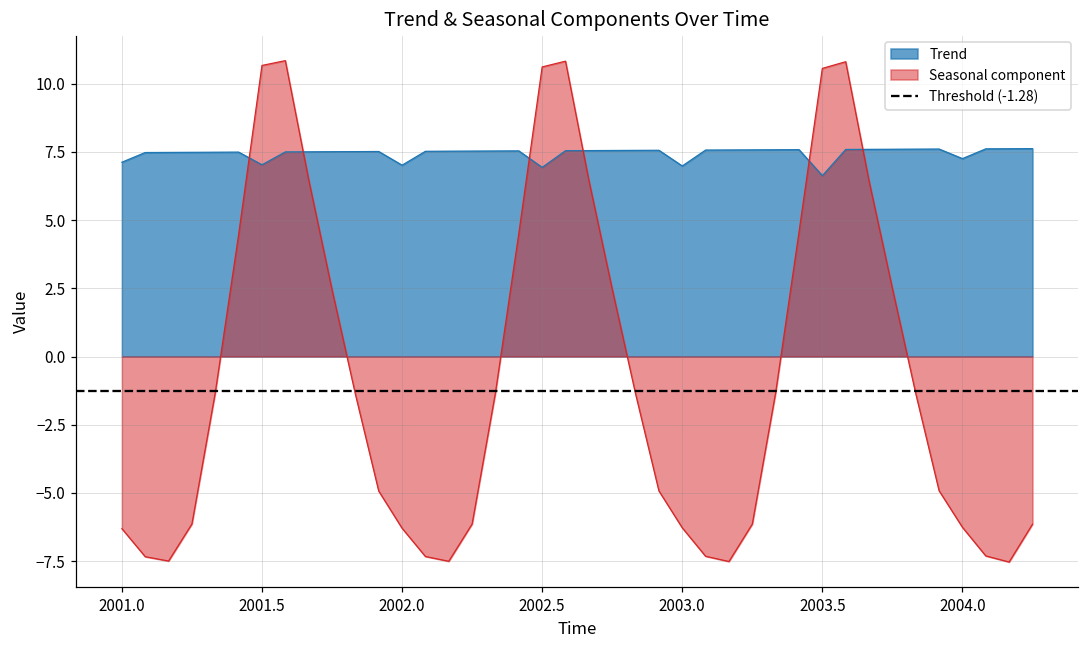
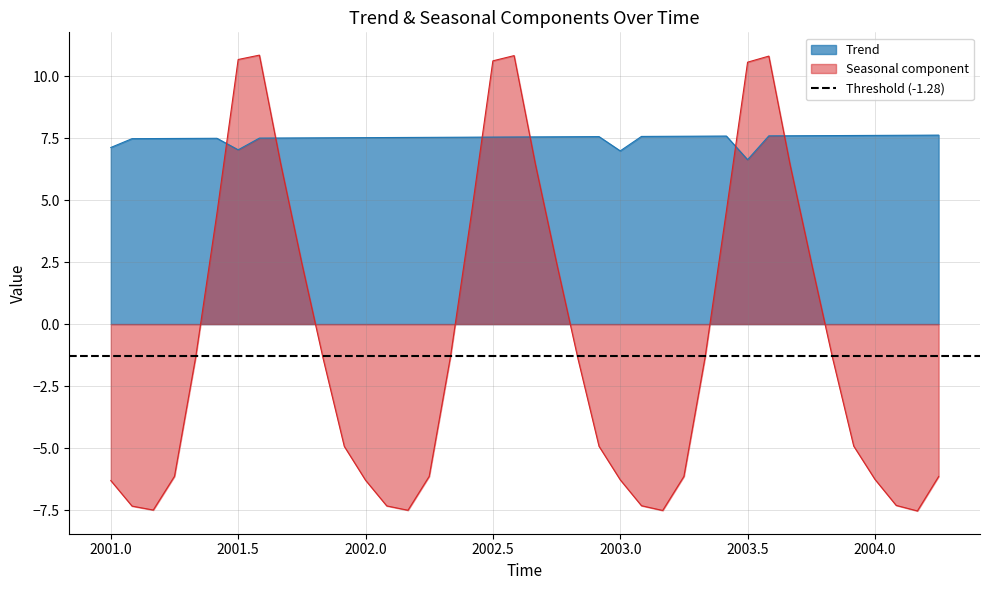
Trend, 2002.0: 7.0 -> 7.5
Trend, 2002.5: 6.9 -> 7.5
Trend, 2004.0: 7.3 -> 7.6
